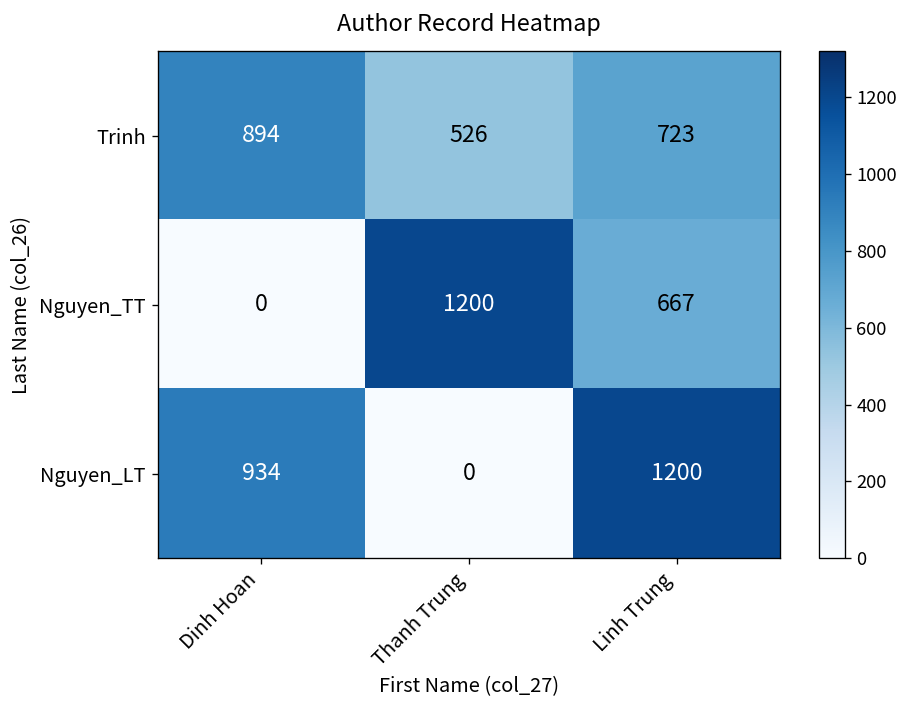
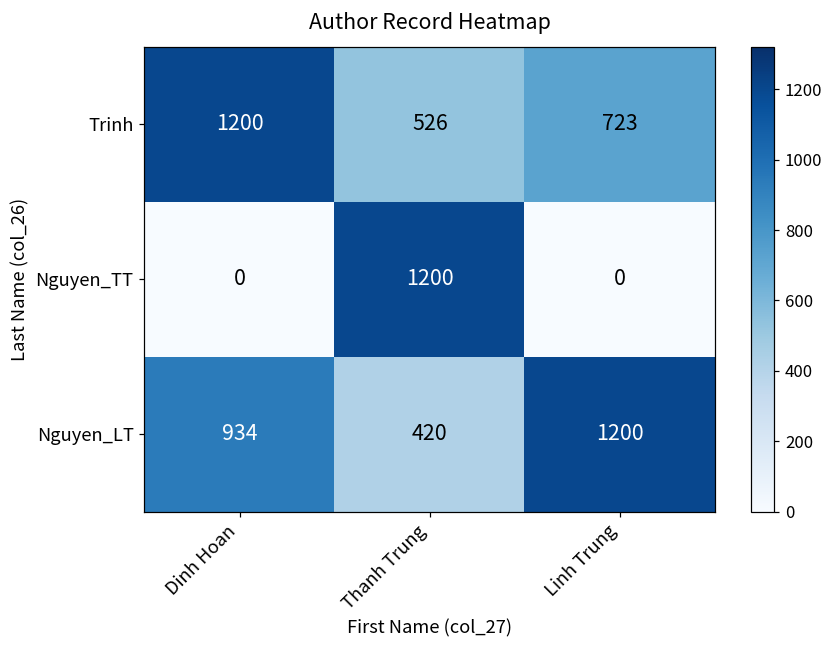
Trinh, Dinh Hoan: 894 -> 1200
Nguyen_TT, Linh Trung: 667 -> 0
Nguyen_LT, Thanh Trung: 0 -> 420
